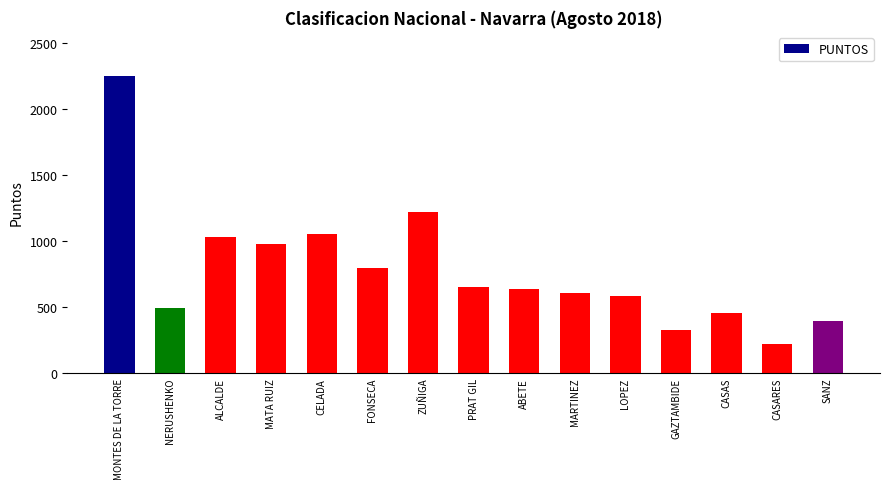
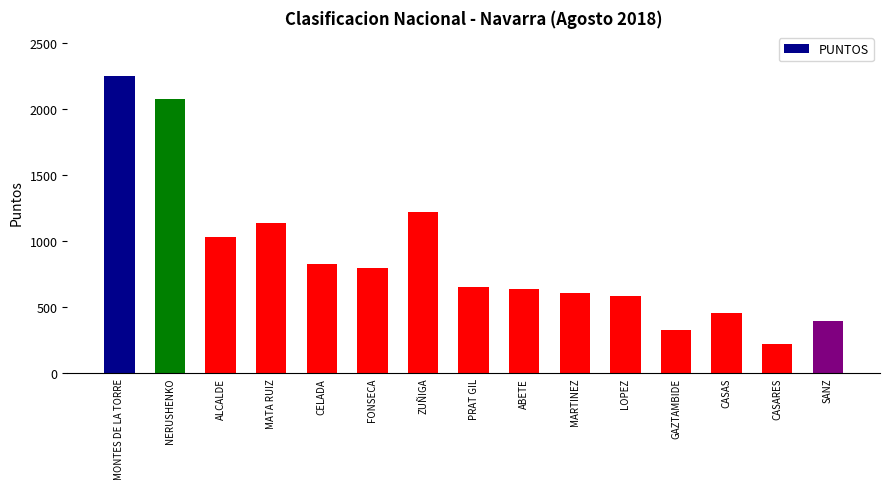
NERUSHENKO: 490 -> 2070
MATA RUIZ: 970 -> 1140
CELADA: 1060 -> 830
